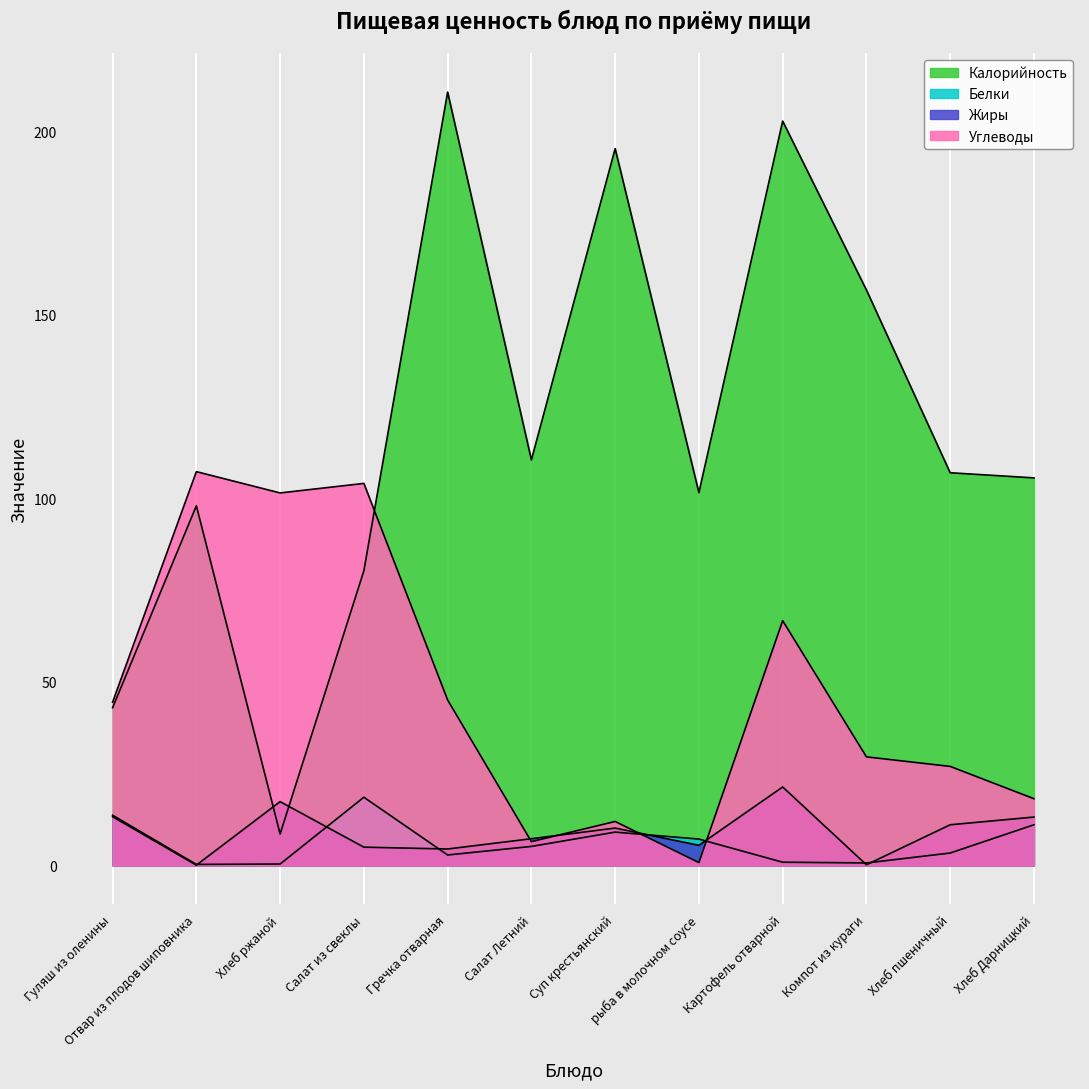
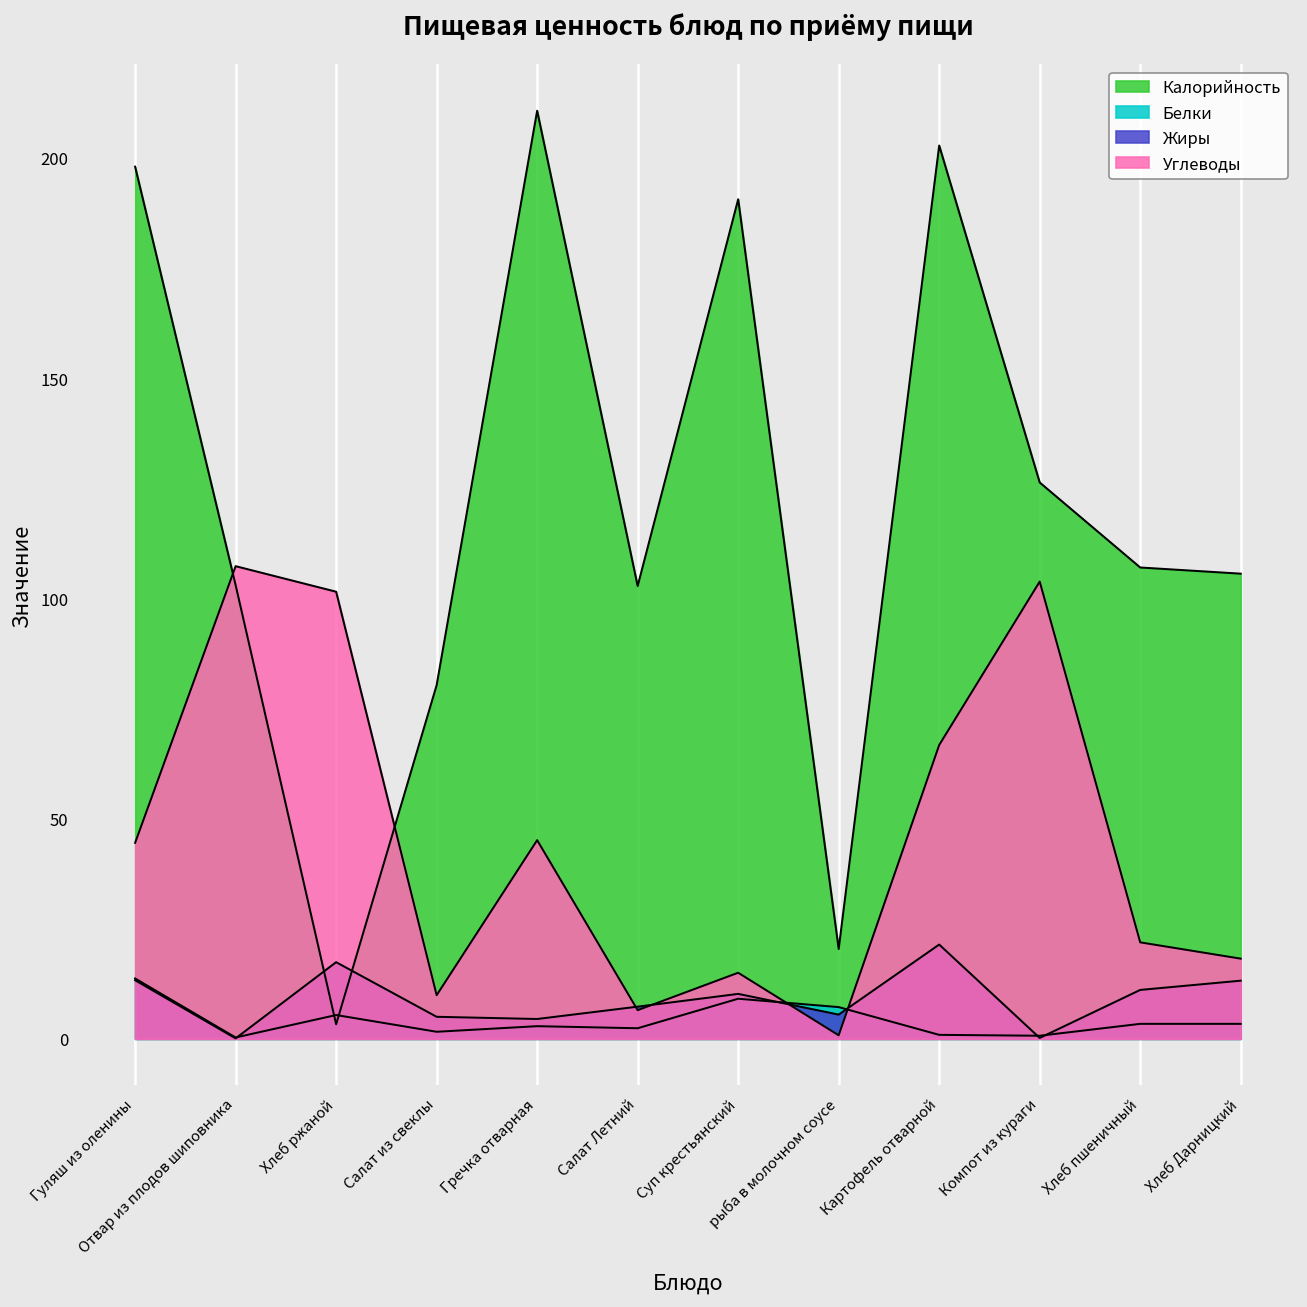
Калорийность, Гуляш из оленины: 43 -> 198
Калорийность, Отвар из плодов шиповника: 98 -> 103
Калорийность, Хлеб ржаной: 9 -> 3
Белки, Хлеб ржаной: 0 -> 5
Белки, Салат из свеклы: 19 -> 2
Углеводы, Салат из свеклы: 104 -> 10
Калорийность, Салат Летний: 111 -> 103
Белки, Салат Летний: 5 -> 2
Калорийность, Суп крестьянский: 195 -> 191
Углеводы, Суп крестьянский: 12 -> 15
Калорийность, рыба в молочном соусе: 102 -> 20
Калорийность, Компот из кураги: 157 -> 126
Углеводы, Компот из кураги: 30 -> 104
Углеводы, Хлеб пшеничный: 27 -> 22
Белки, Хлеб Дарницкий: 11 -> 3
